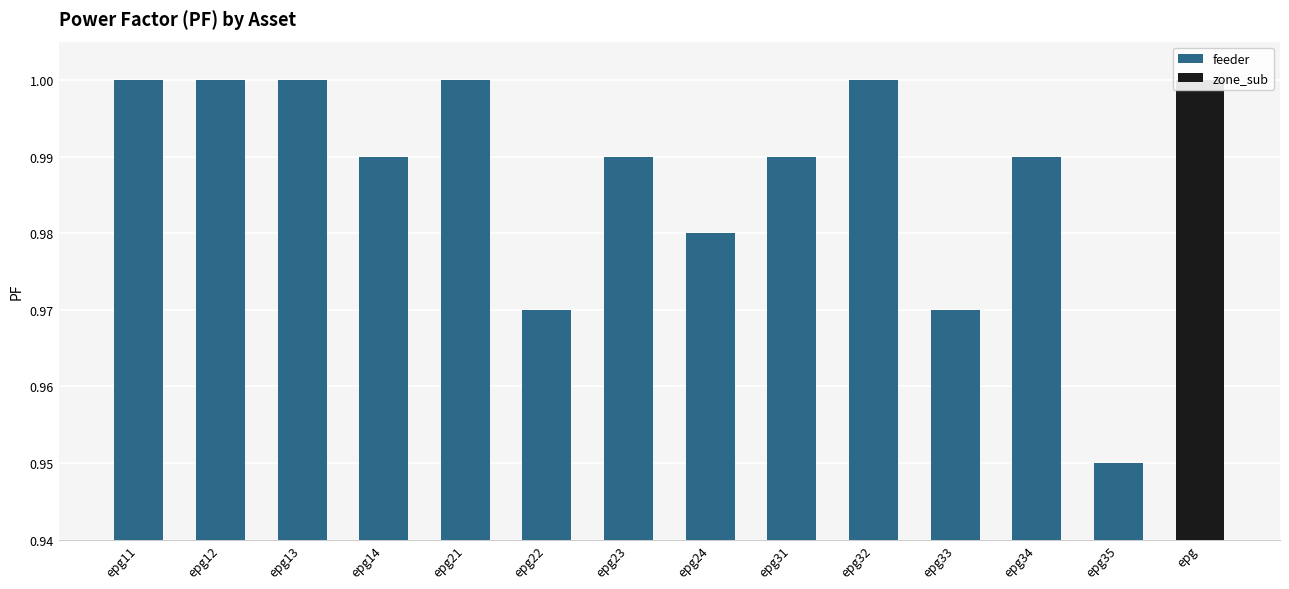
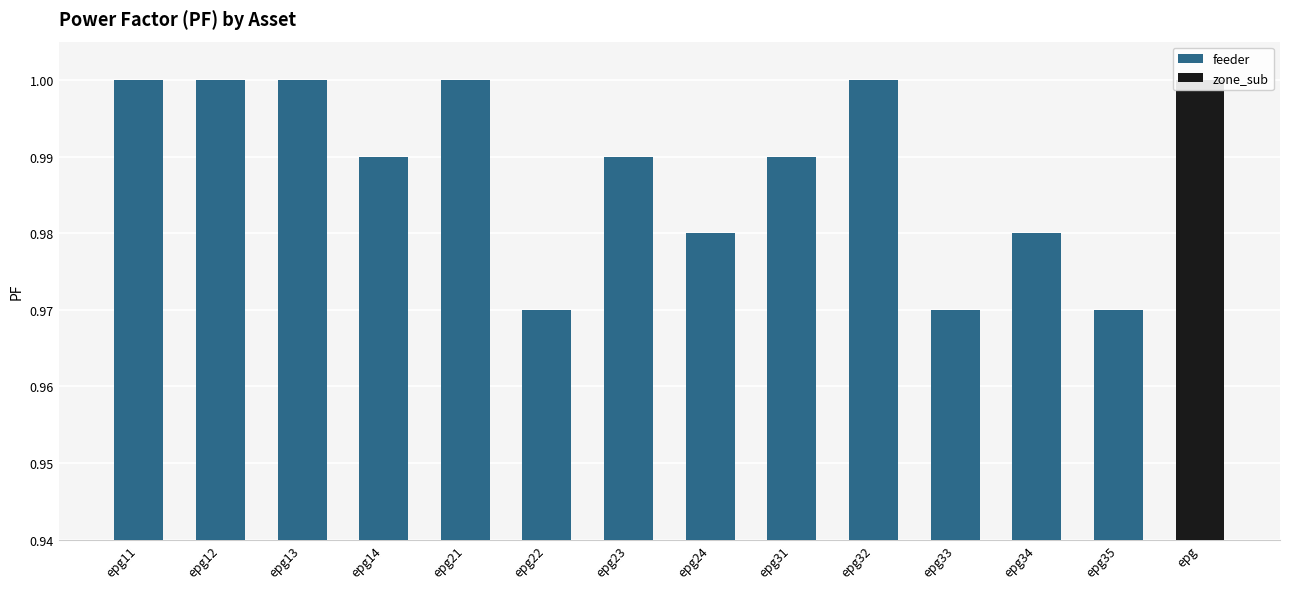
feeder, epg34: 0.99 -> 0.98
feeder, epg35: 0.95 -> 0.97
